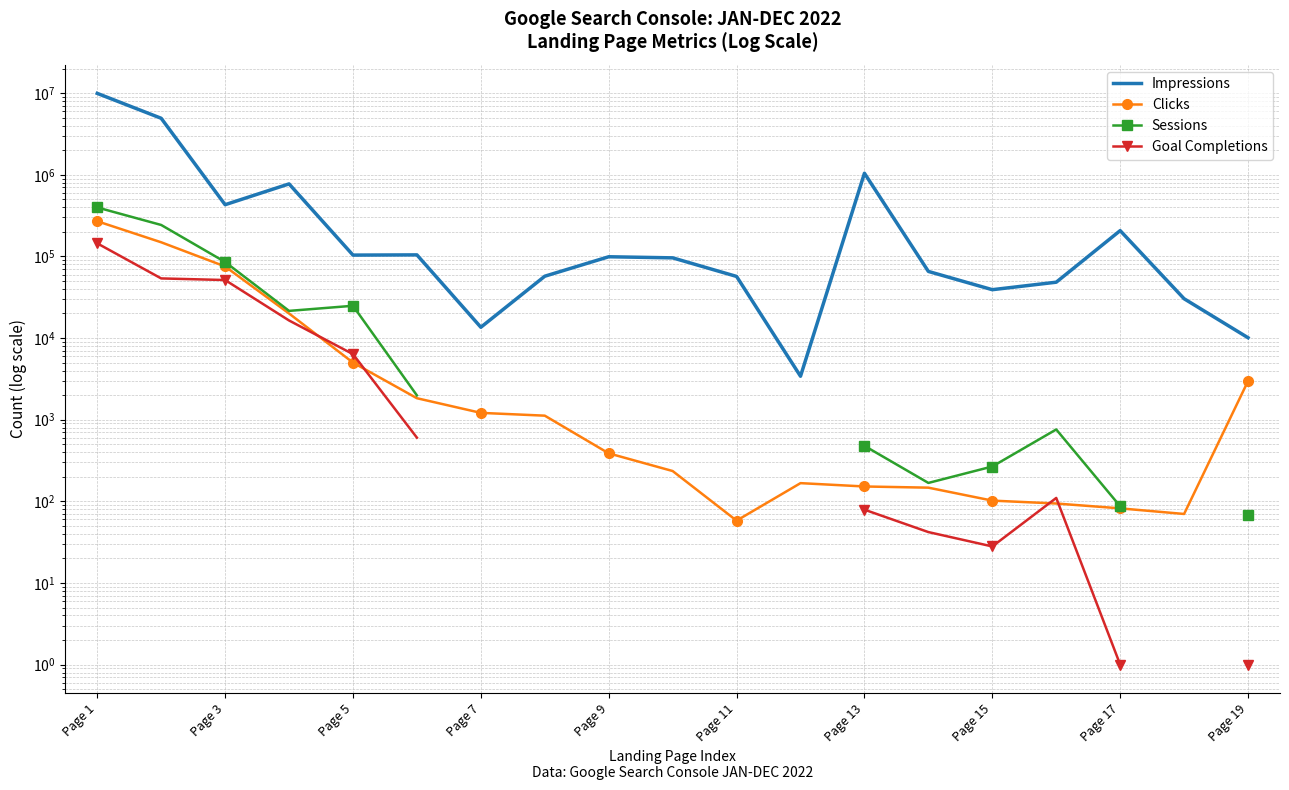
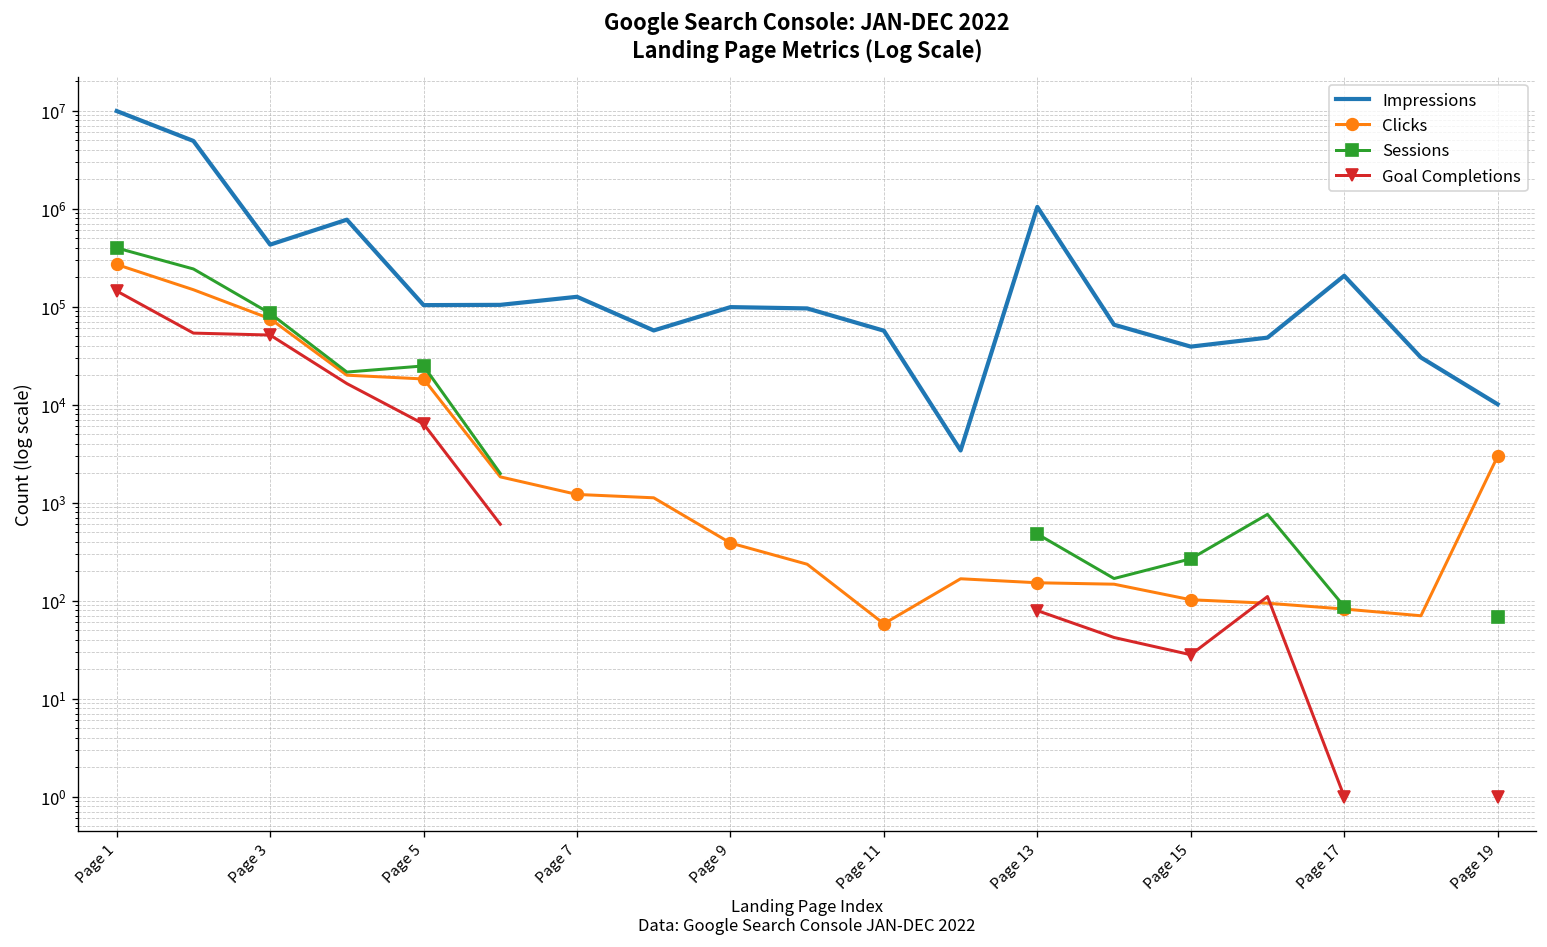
Clicks, Page 5: 5000 -> 18000
Impressions, Page 7: 14000 -> 130000
